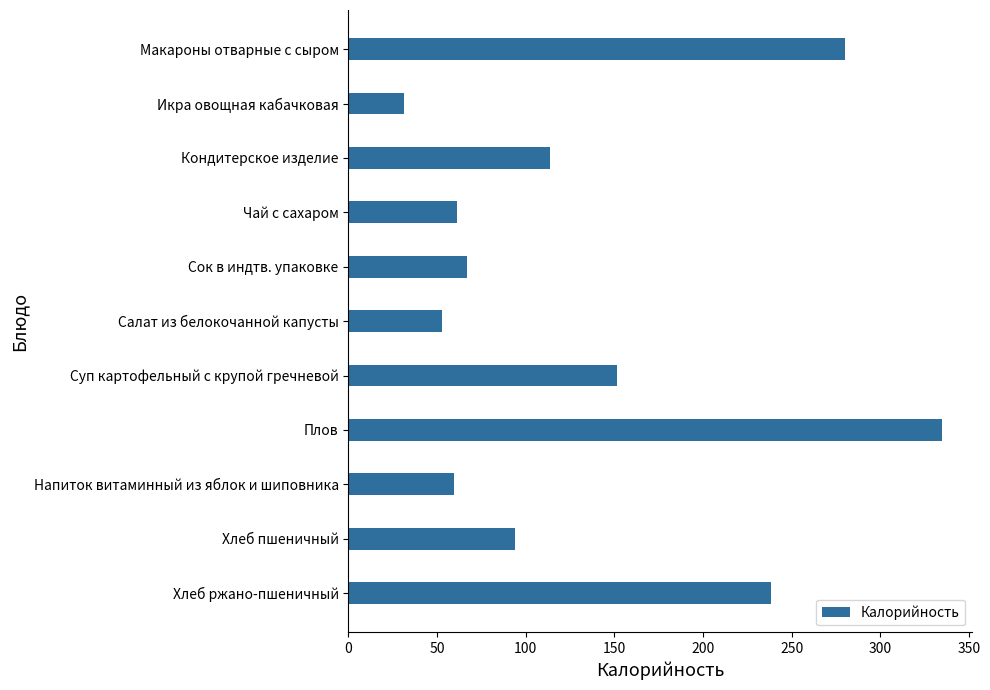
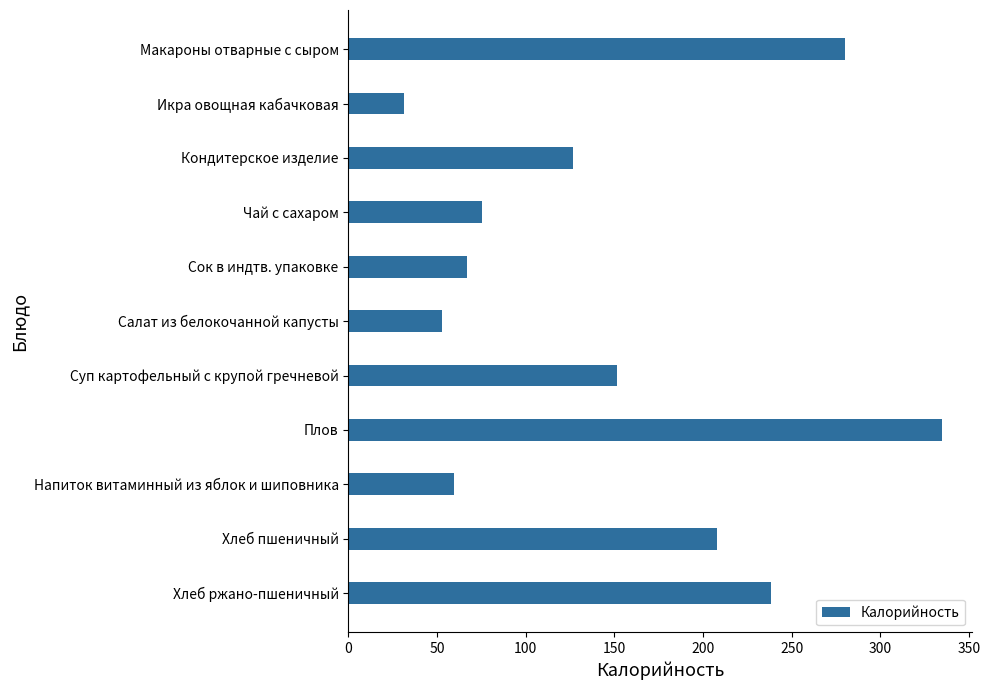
Кондитерское изделие: 114 -> 127
Чай с сахаром: 61 -> 75
Хлеб пшеничный: 94 -> 208
